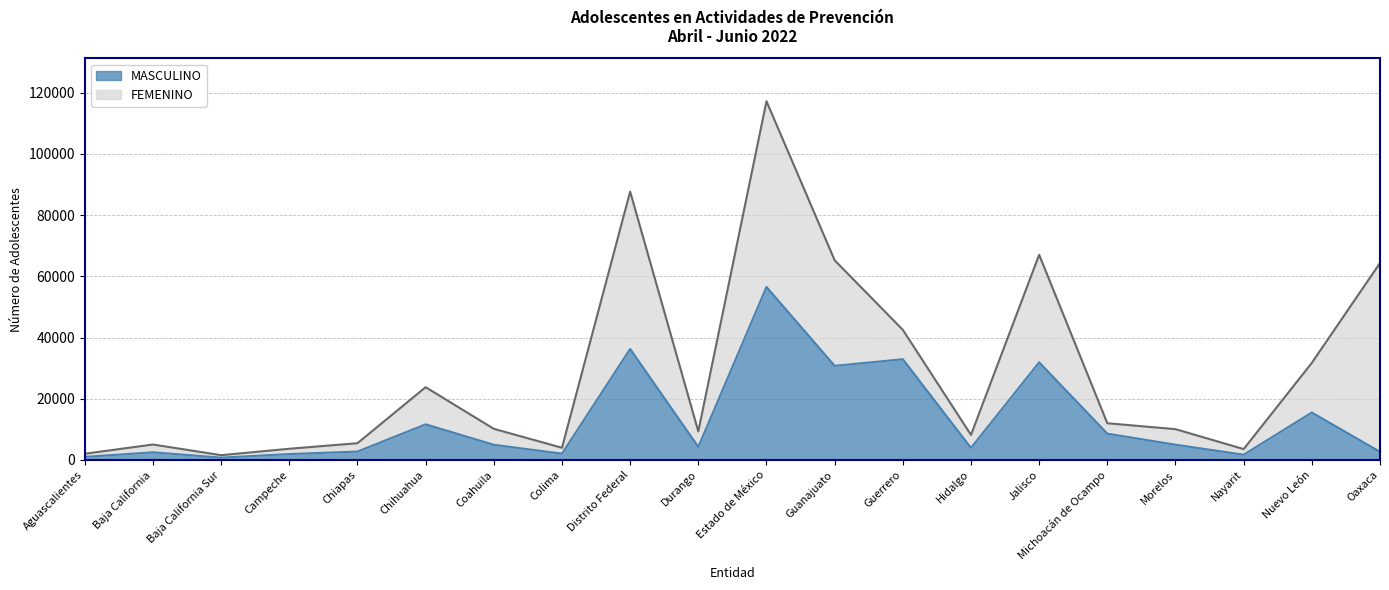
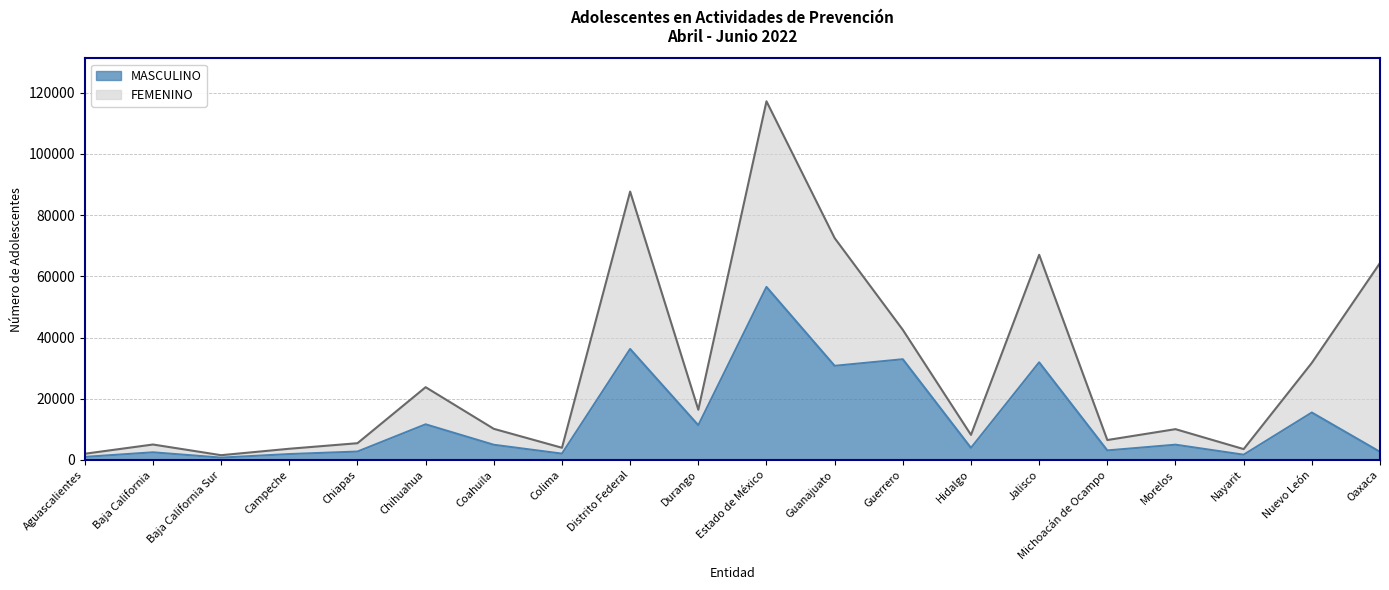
MASCULINO, Durango: 4000 -> 11000
FEMENINO, Guanajuato: 34000 -> 42000
MASCULINO, Michoacán de Ocampo: 9000 -> 3000
